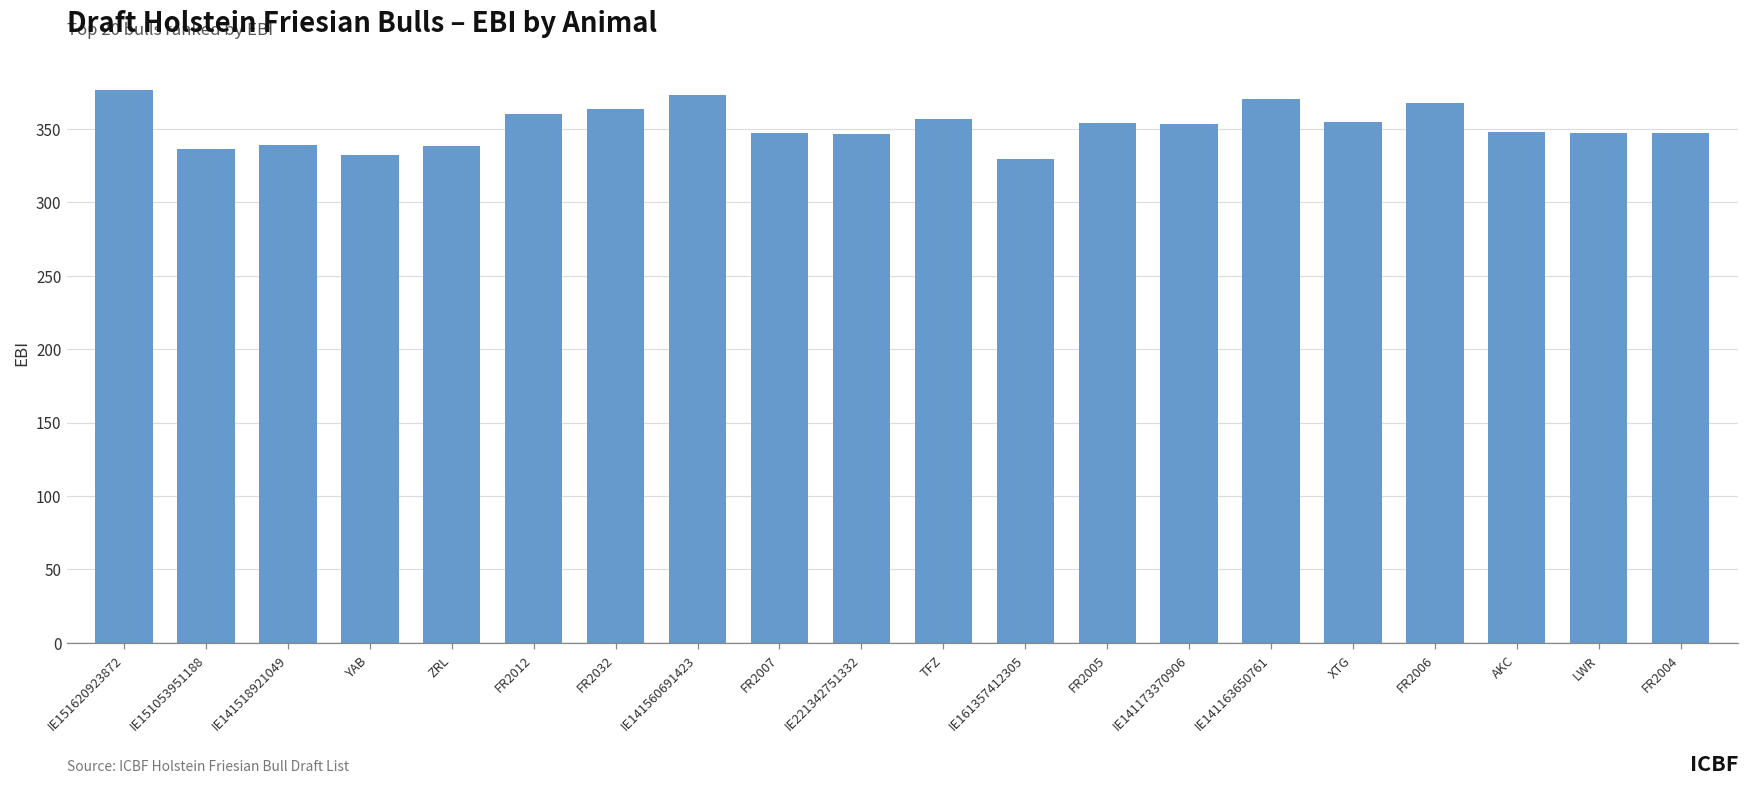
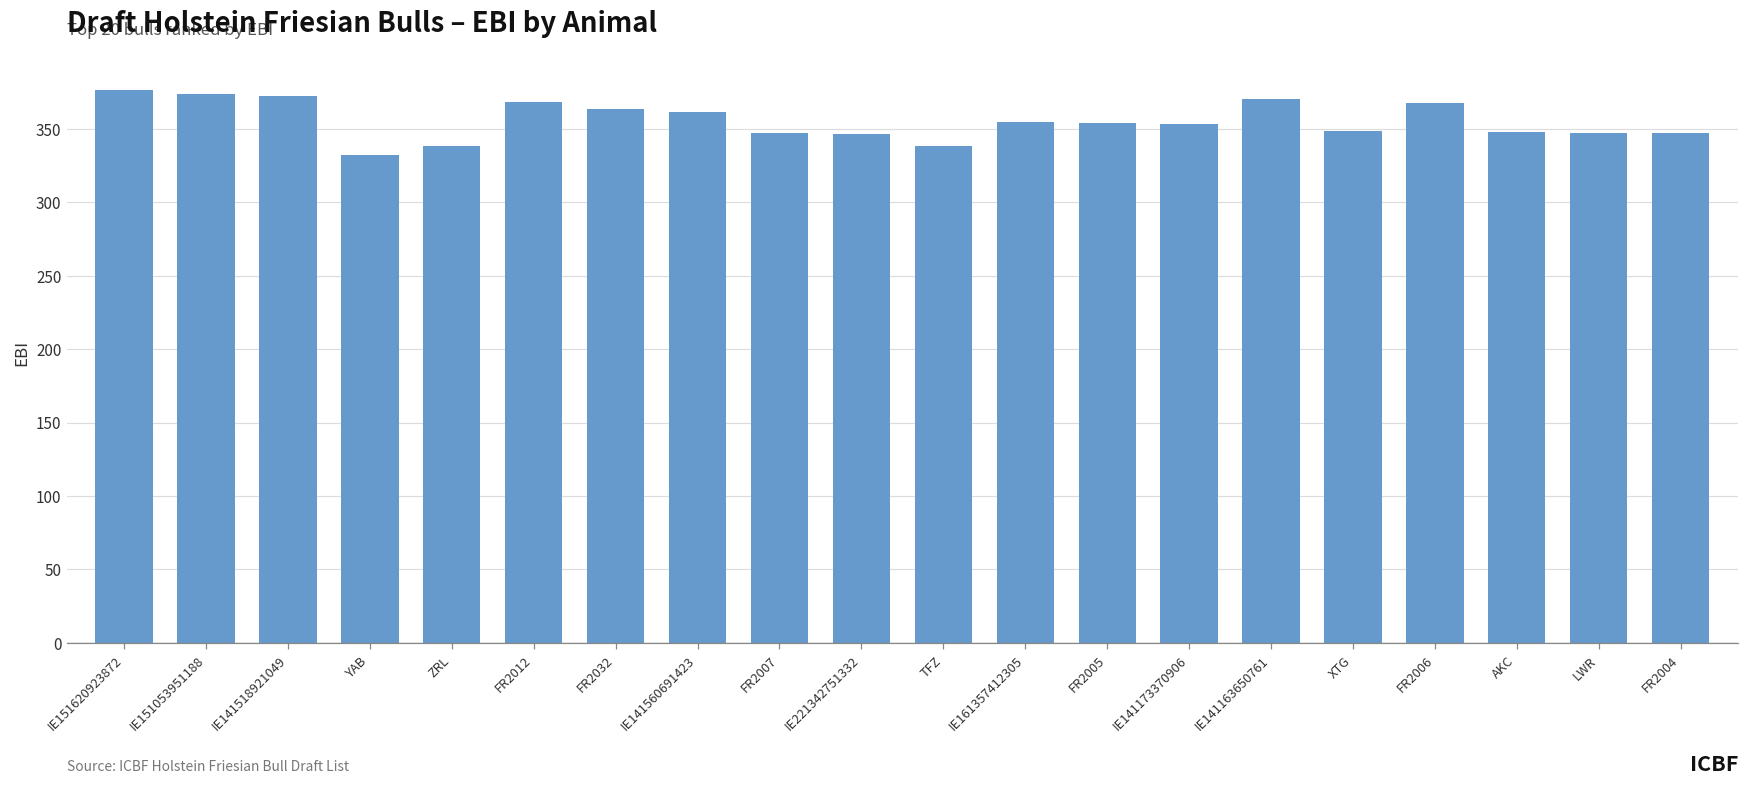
IE151053951188: 336 -> 374
IE141518921049: 339 -> 372
FR2012: 360 -> 368
IE141560691423: 373 -> 362
TFZ: 356 -> 338
IE161357412305: 330 -> 354
XTG: 354 -> 348
